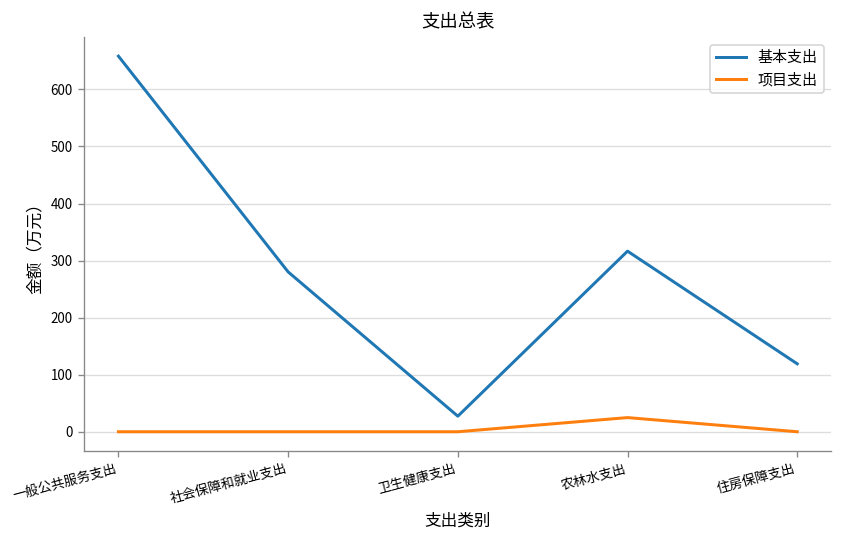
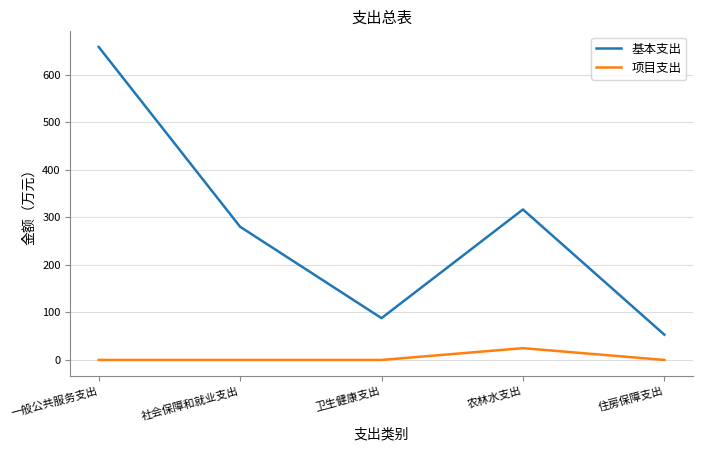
基本支出, 卫生健康支出: 30 -> 90
基本支出, 住房保障支出: 120 -> 50
